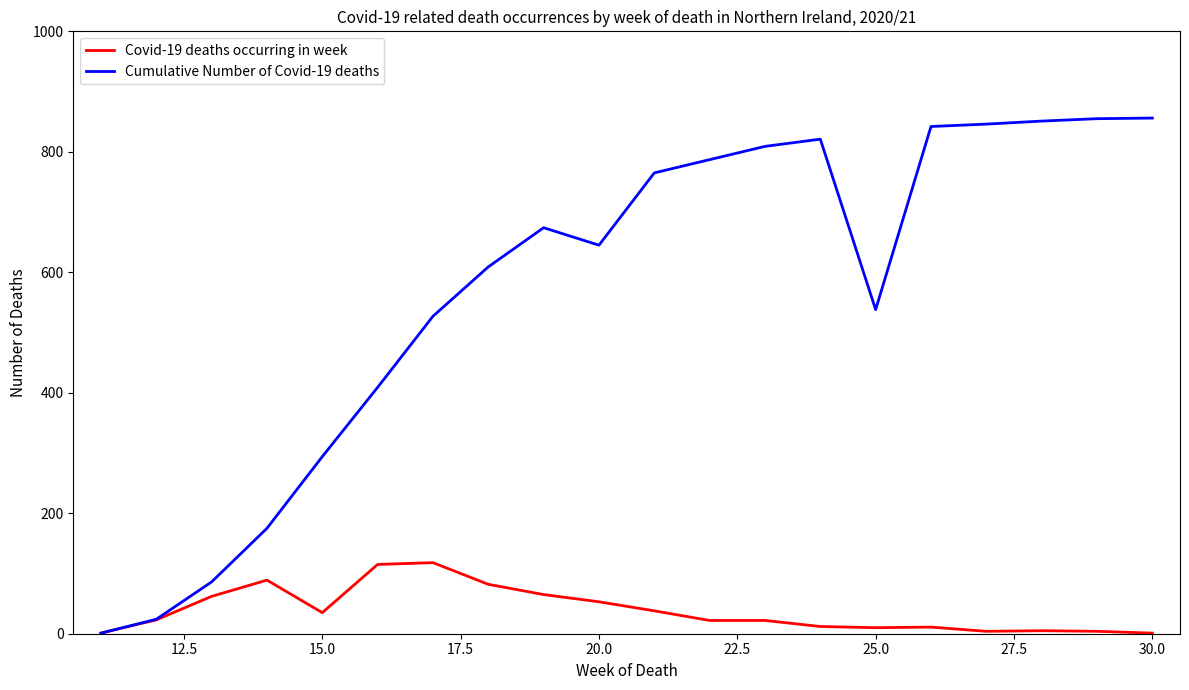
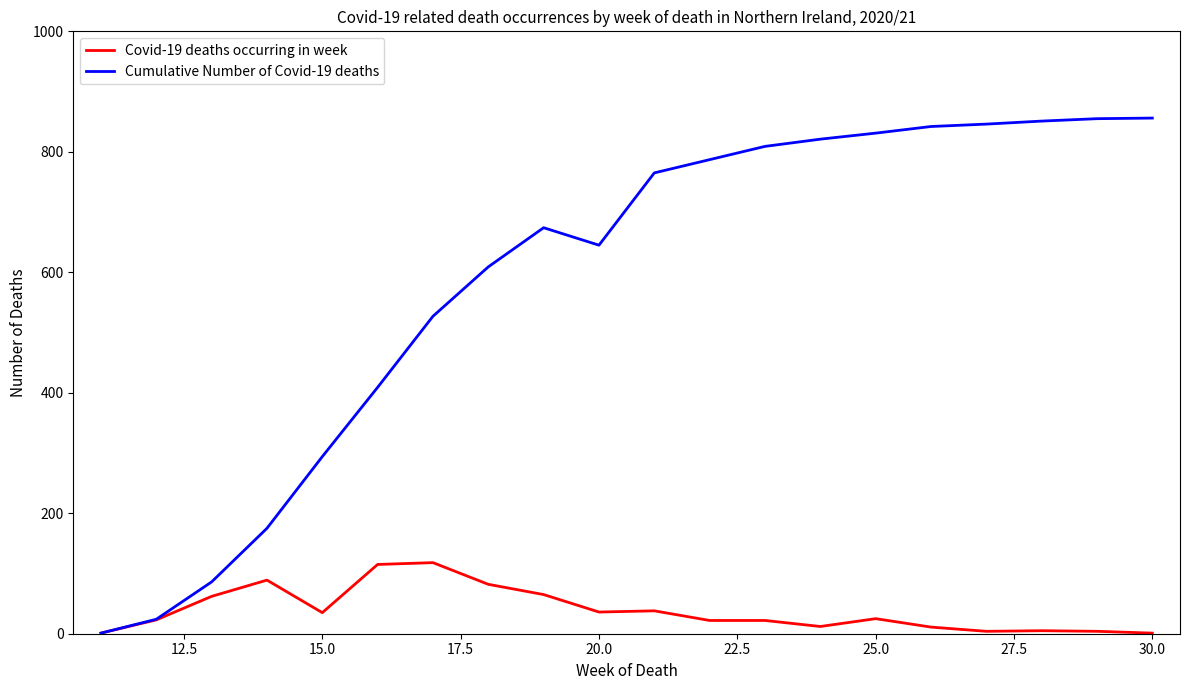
Covid-19 deaths occurring in week, 20.0: 50 -> 40
Covid-19 deaths occurring in week, 25.0: 10 -> 30
Cumulative Number of Covid-19 deaths, 25.0: 540 -> 830
